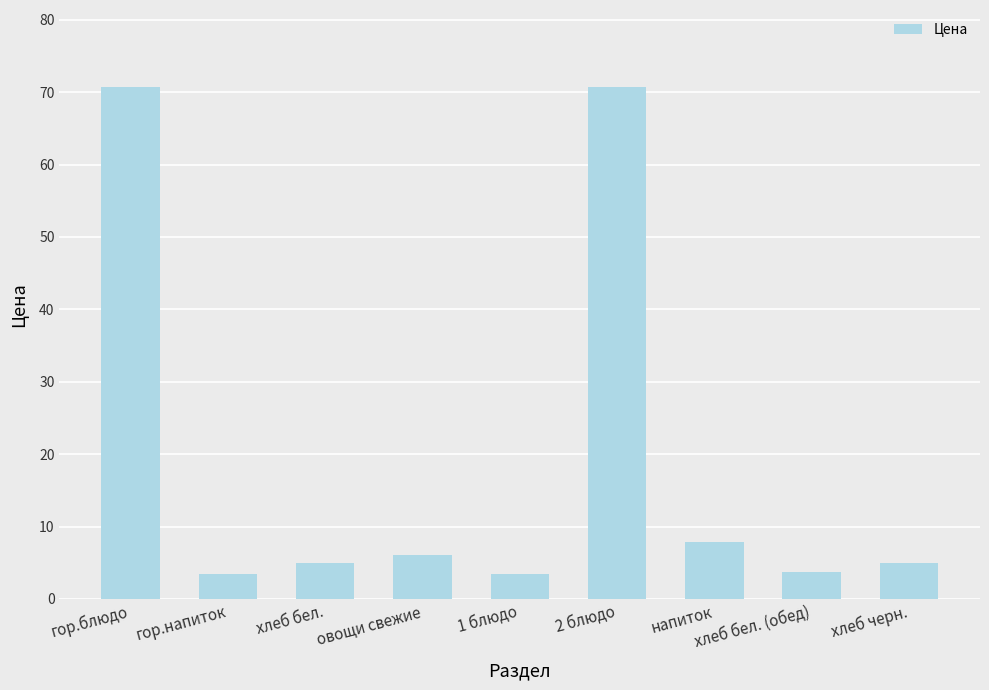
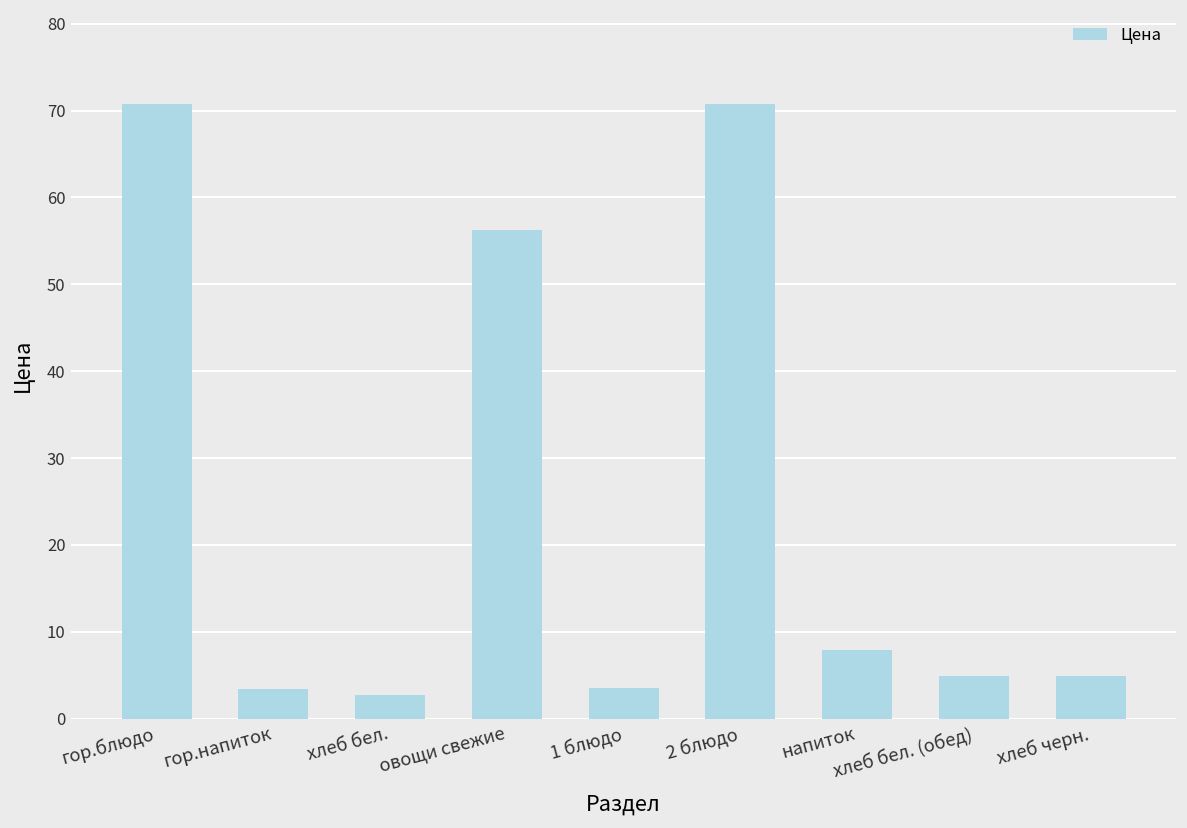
хлеб бел.: 5 -> 3
овощи свежие: 6 -> 56
хлеб бел. (обед): 4 -> 5
